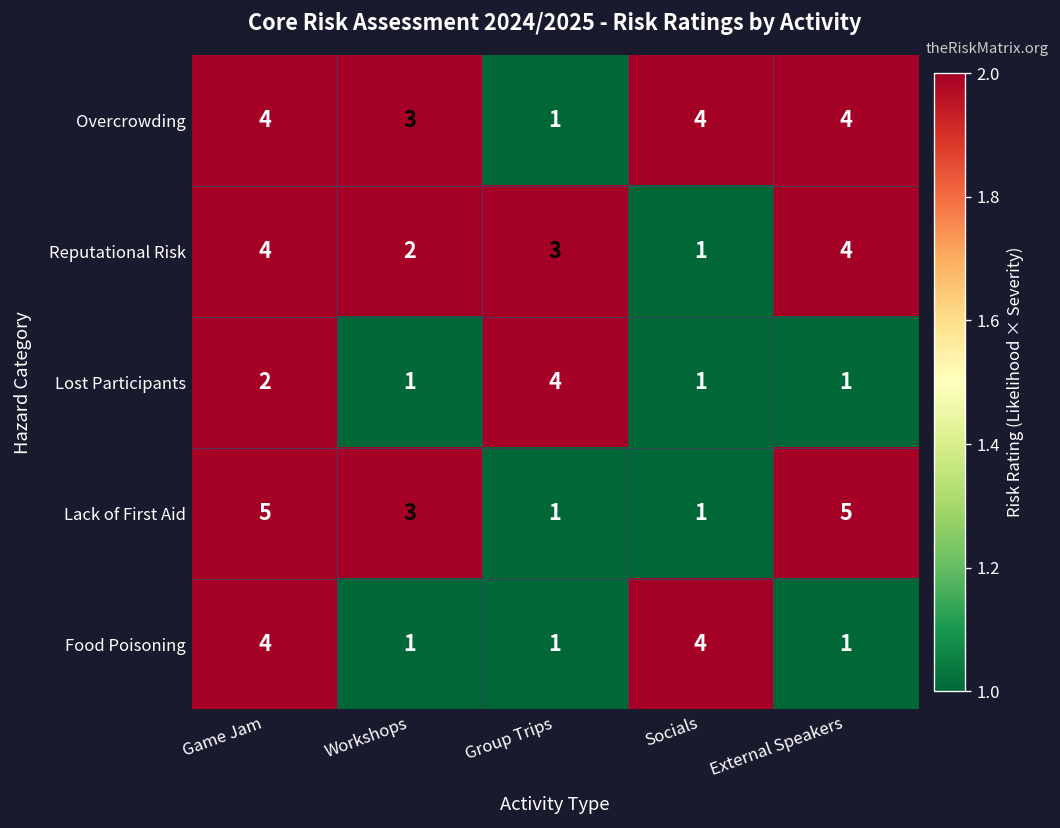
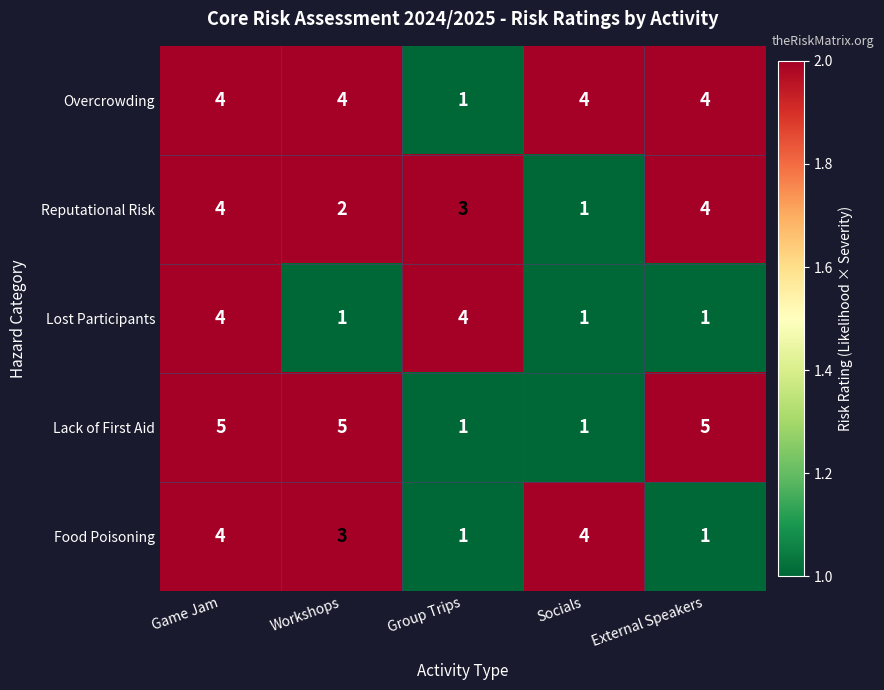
Overcrowding, Workshops: 3 -> 4
Lost Participants, Game Jam: 2 -> 4
Lack of First Aid, Workshops: 3 -> 5
Food Poisoning, Workshops: 1 -> 3
